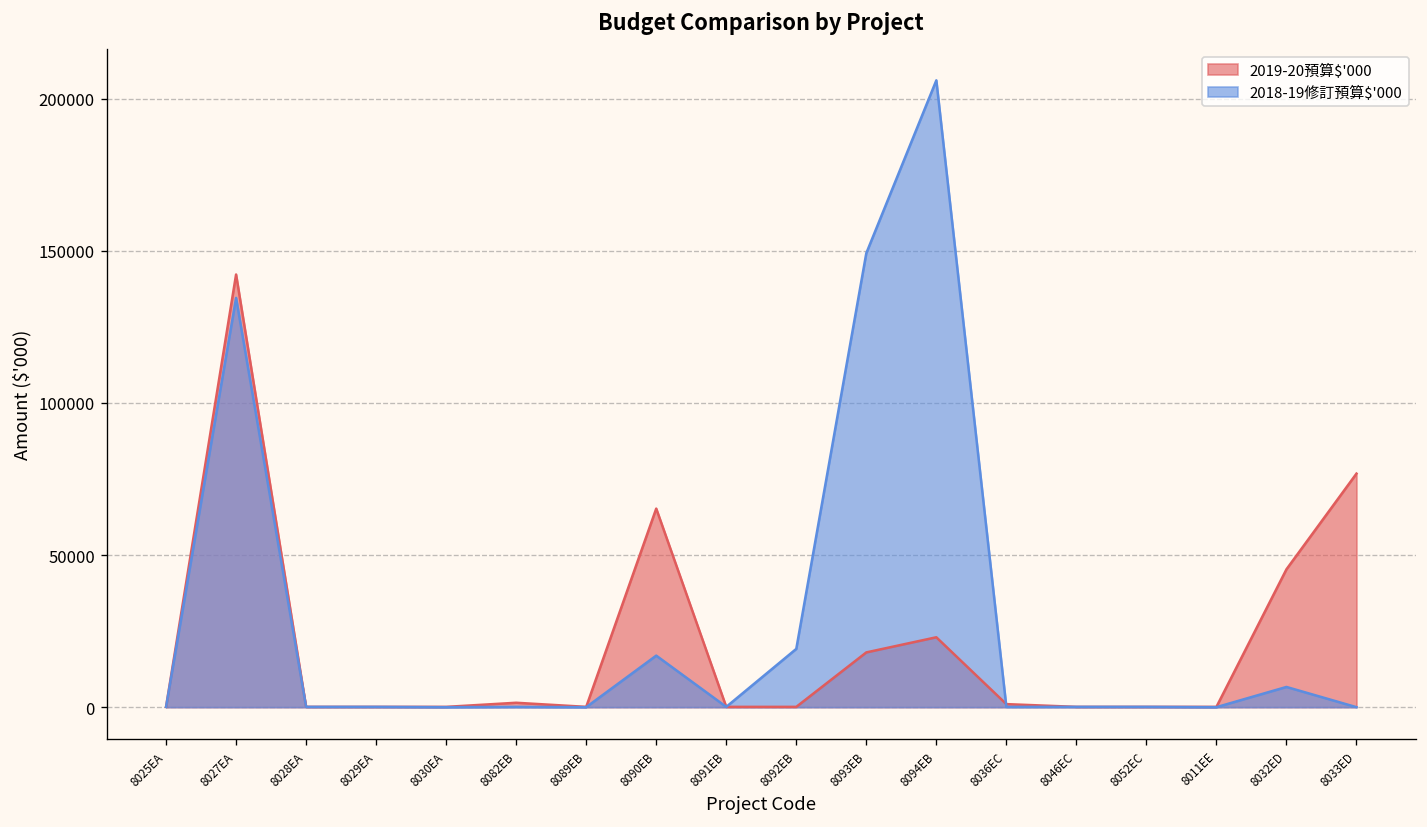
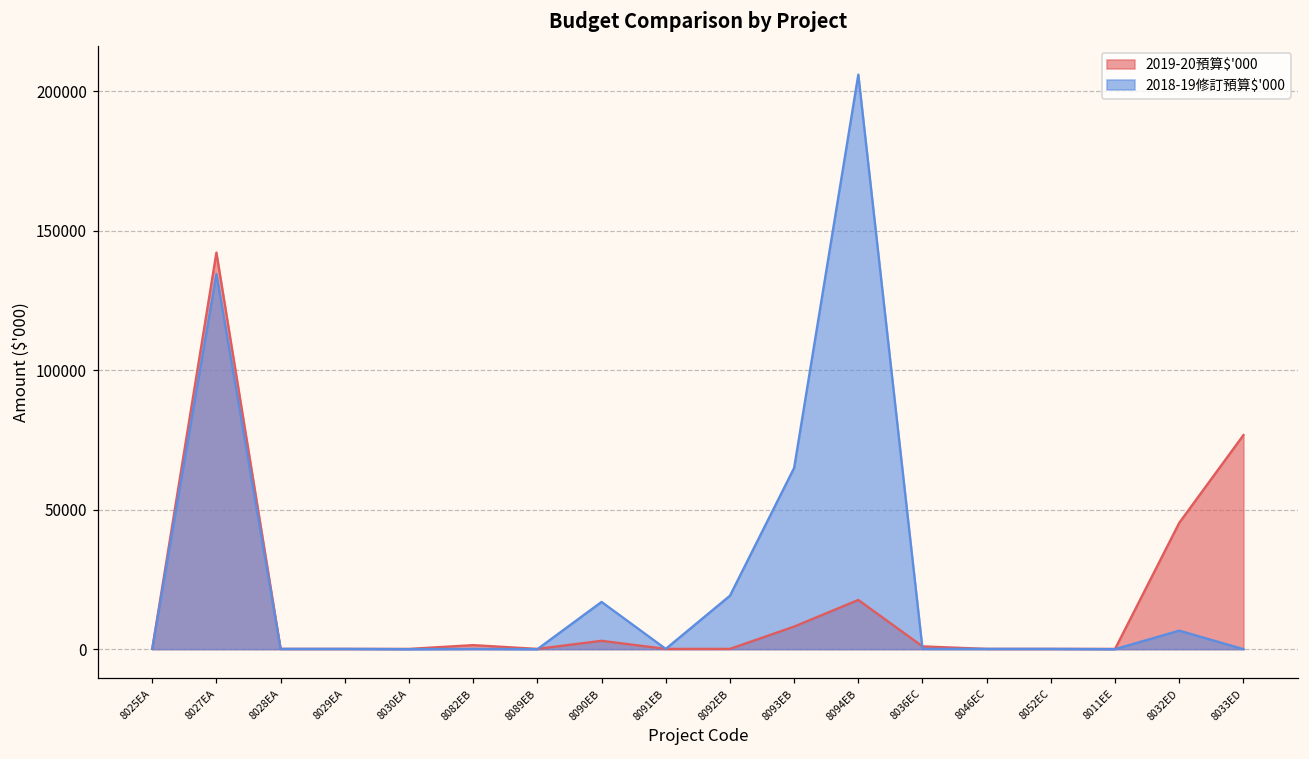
2019-20預算$'000, 8090EB: 65000 -> 3000
2019-20預算$'000, 8093EB: 18000 -> 8000
2018-19修訂預算$'000, 8093EB: 149000 -> 65000
2019-20預算$'000, 8094EB: 23000 -> 18000
